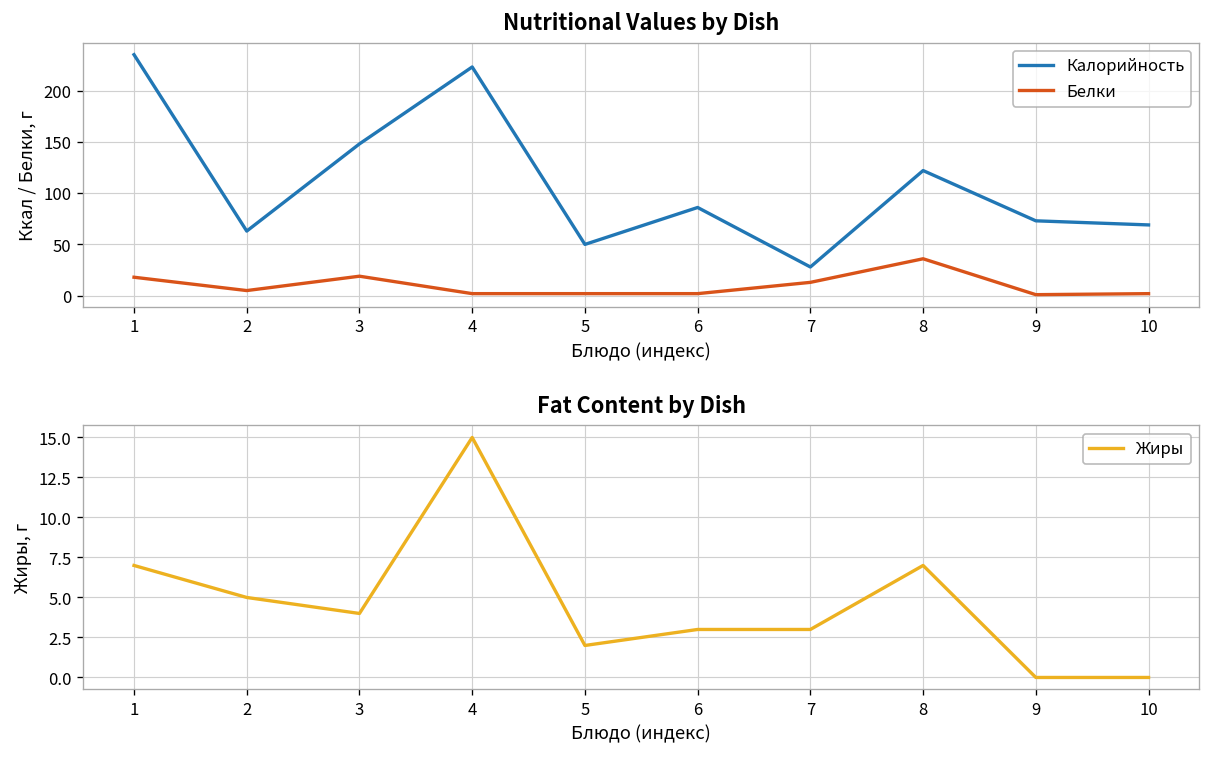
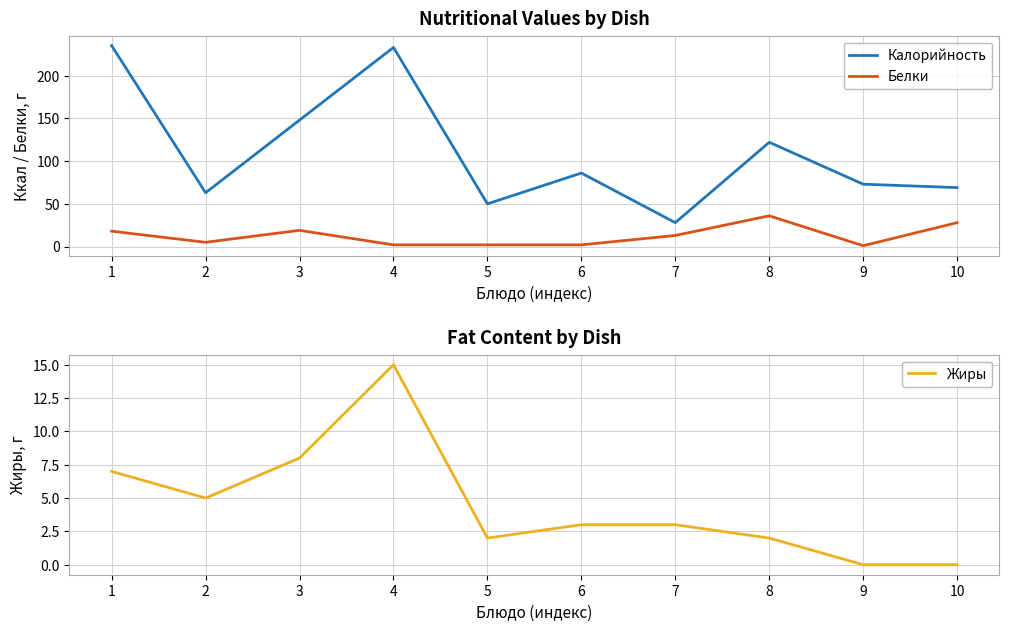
Nutritional Values by Dish, Калорийность, 4: 220 -> 230
Nutritional Values by Dish, Белки, 10: 0 -> 30
Fat Content by Dish, 3: 4 -> 8
Fat Content by Dish, 8: 7 -> 2
